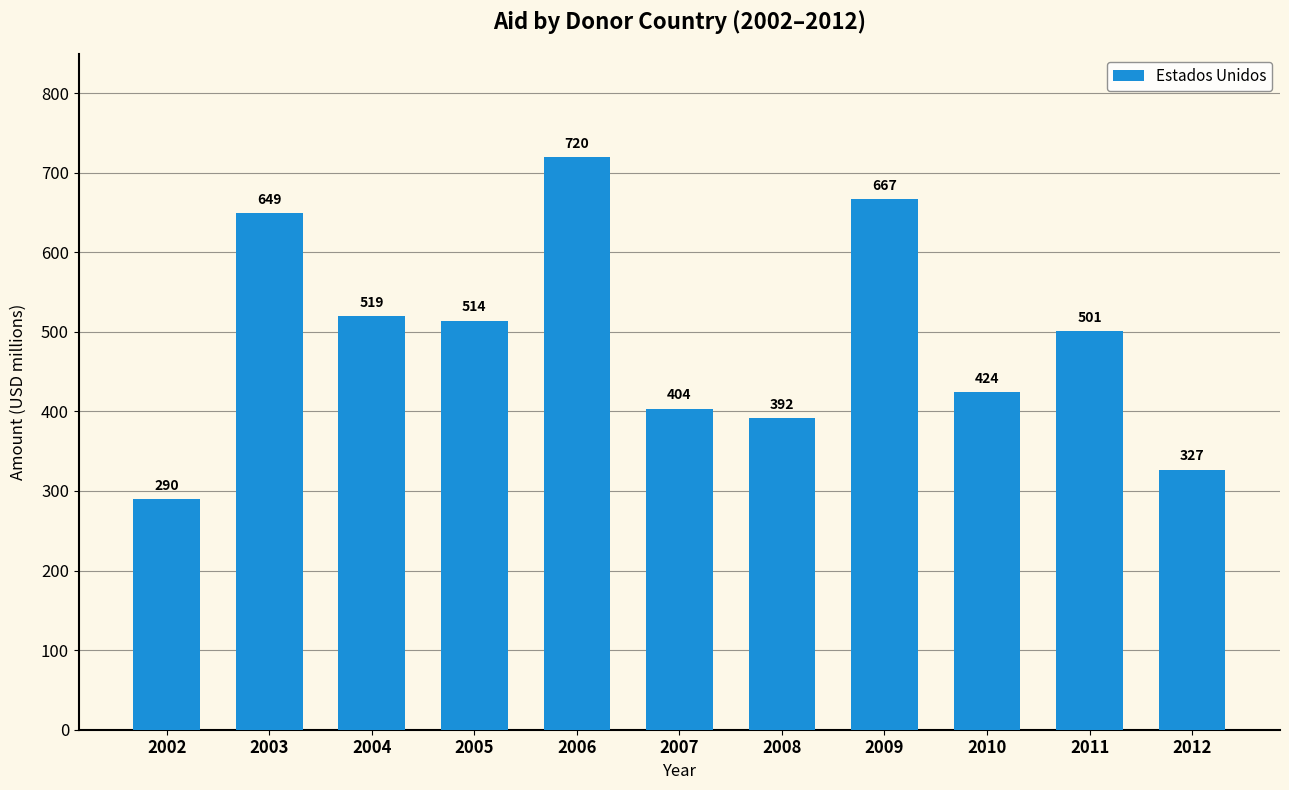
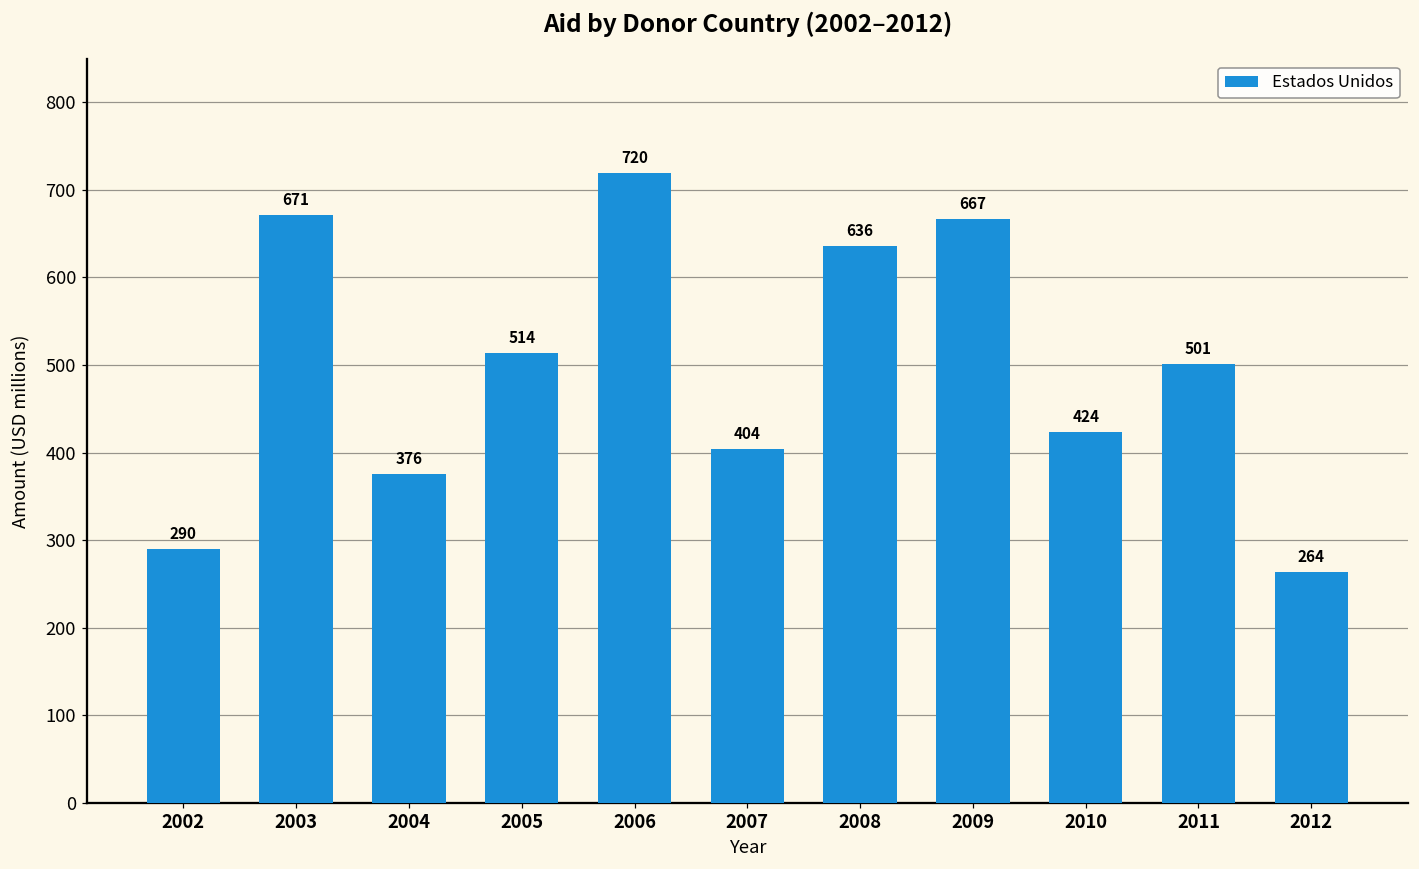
2003: 649 -> 671
2004: 519 -> 376
2008: 392 -> 636
2012: 327 -> 264
